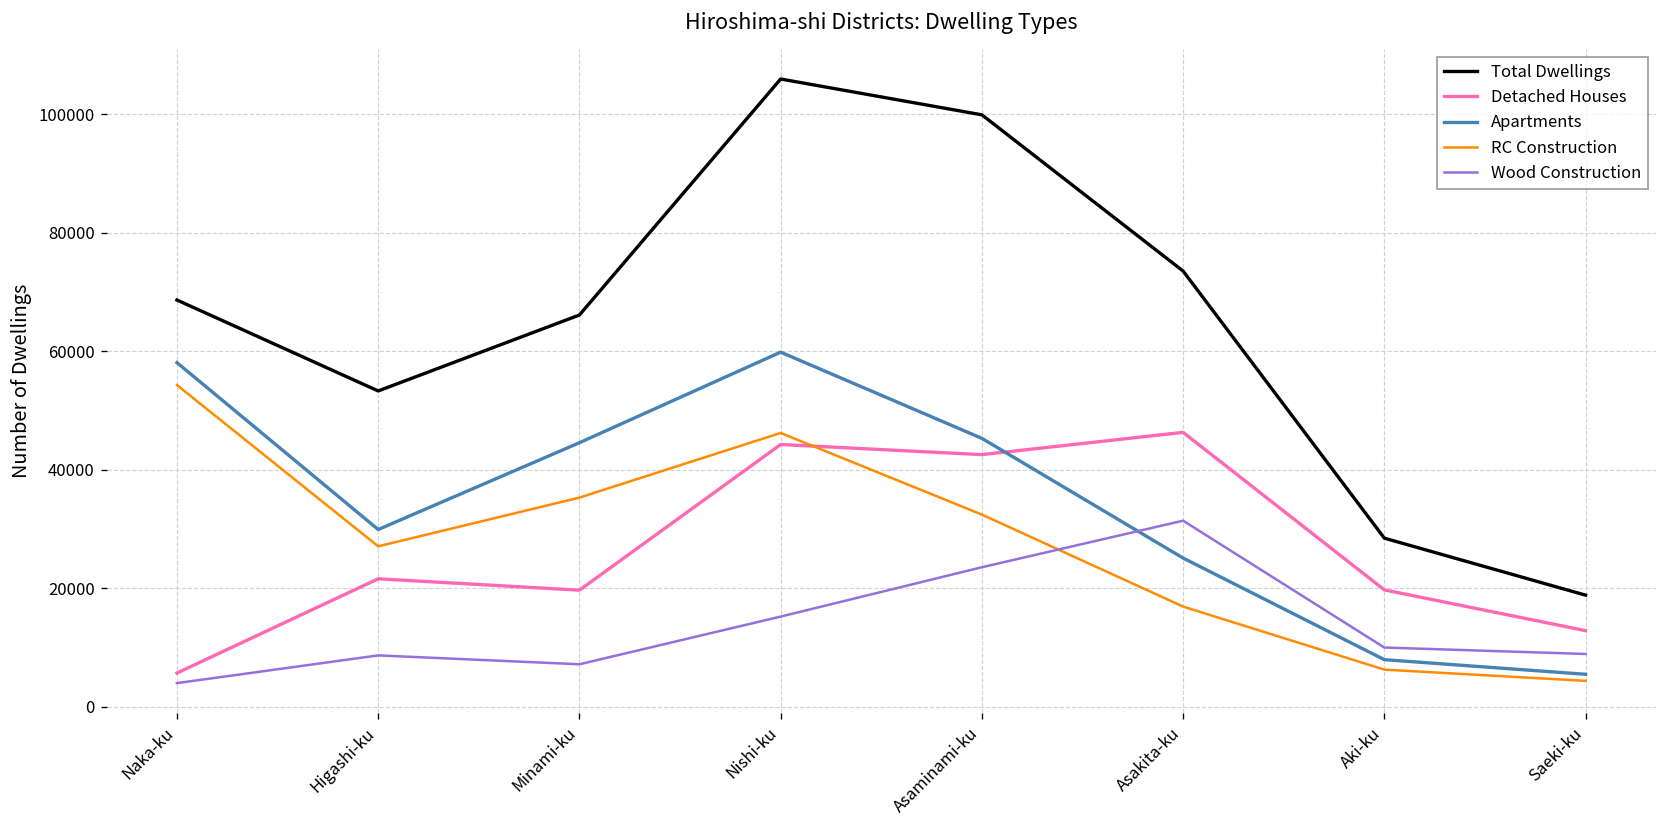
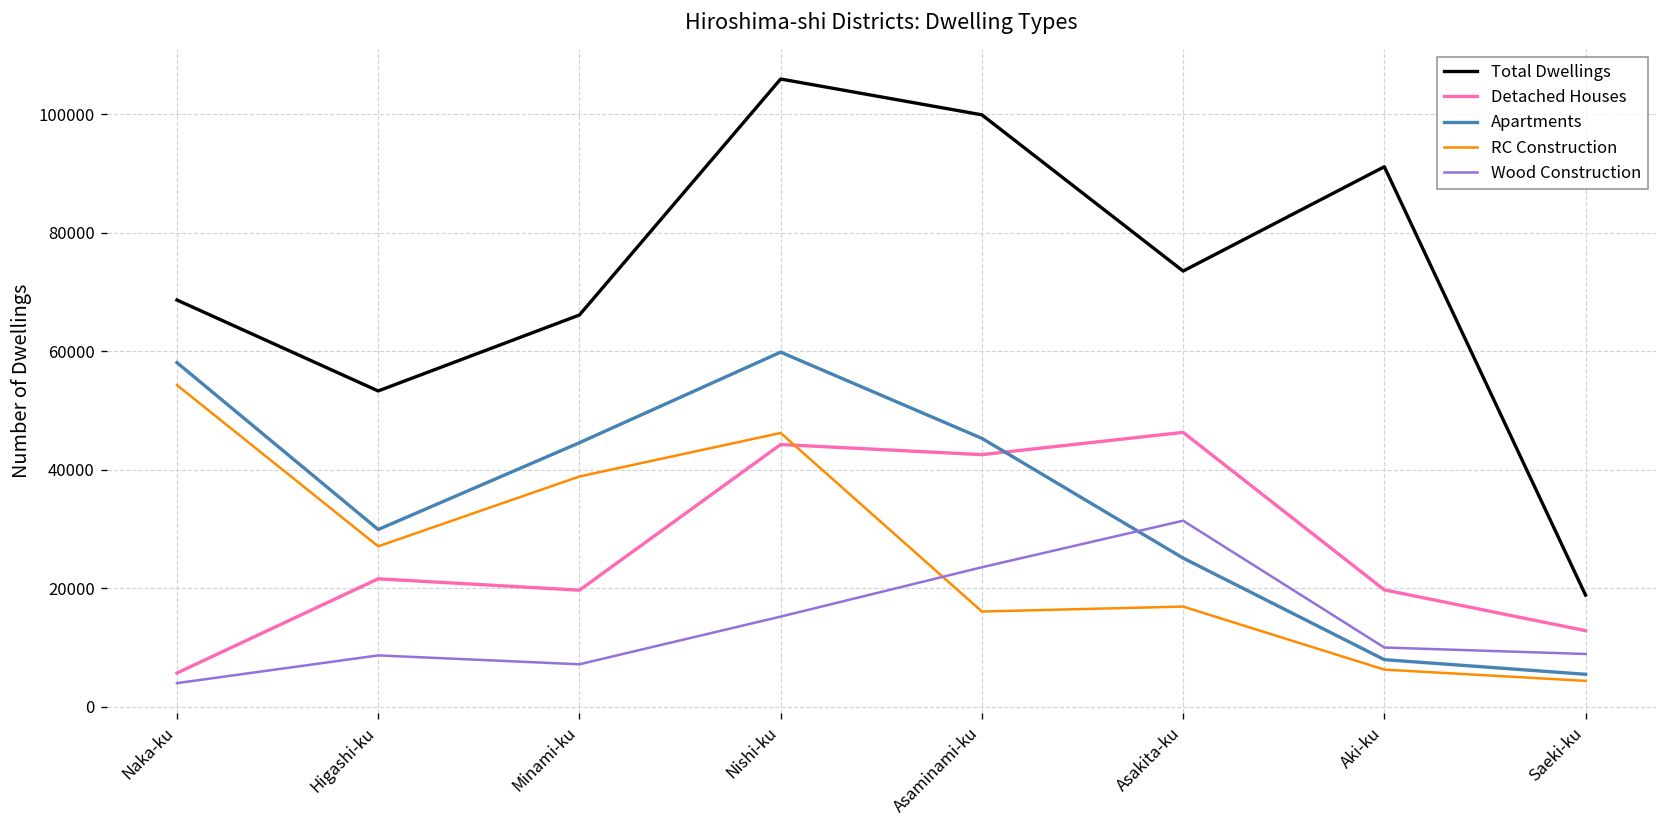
RC Construction, Minami-ku: 35000 -> 39000
RC Construction, Asaminami-ku: 32000 -> 16000
Total Dwellings, Aki-ku: 28000 -> 91000
